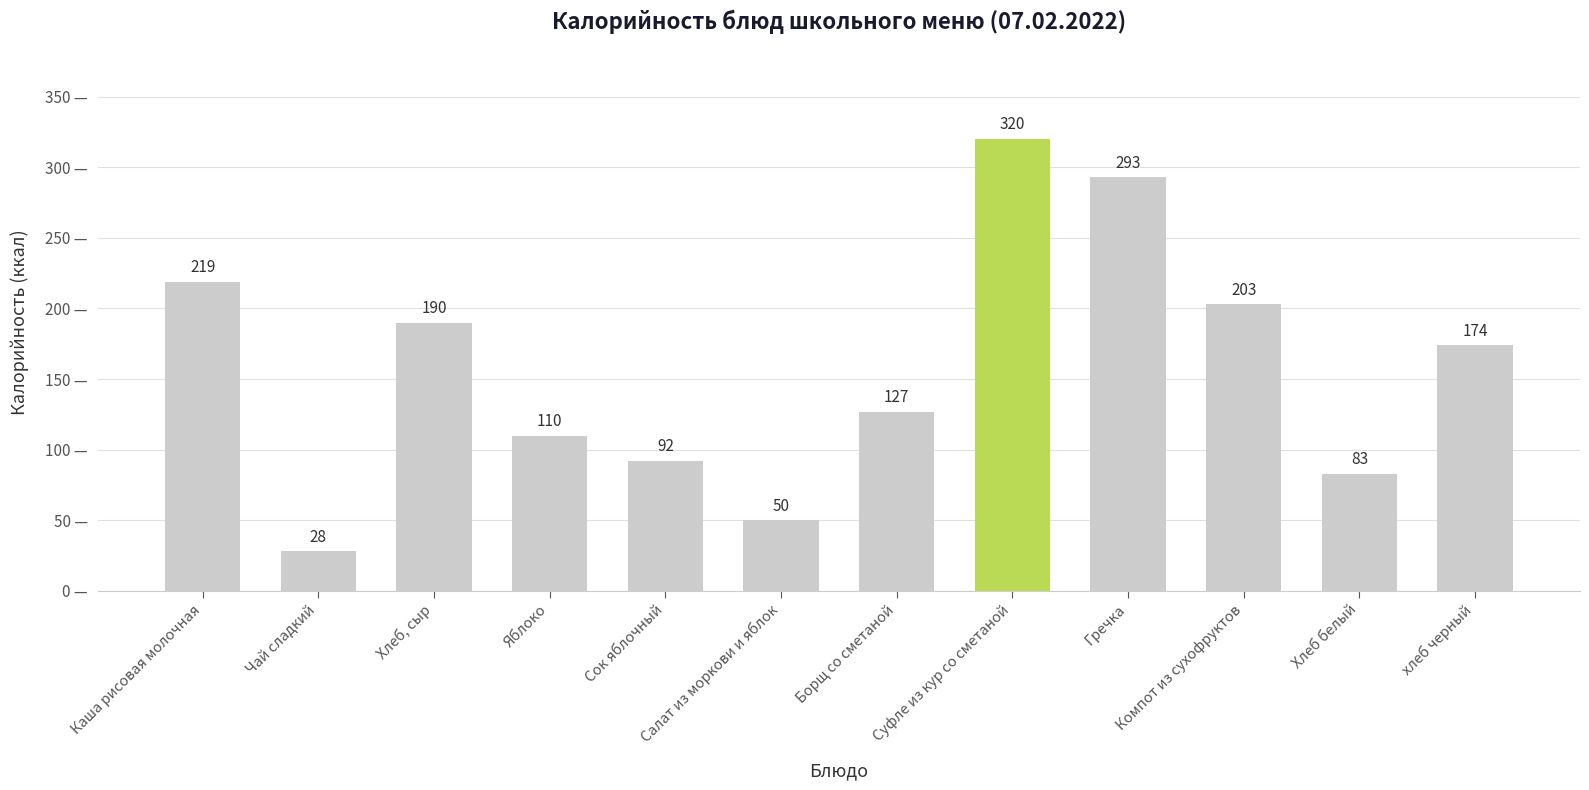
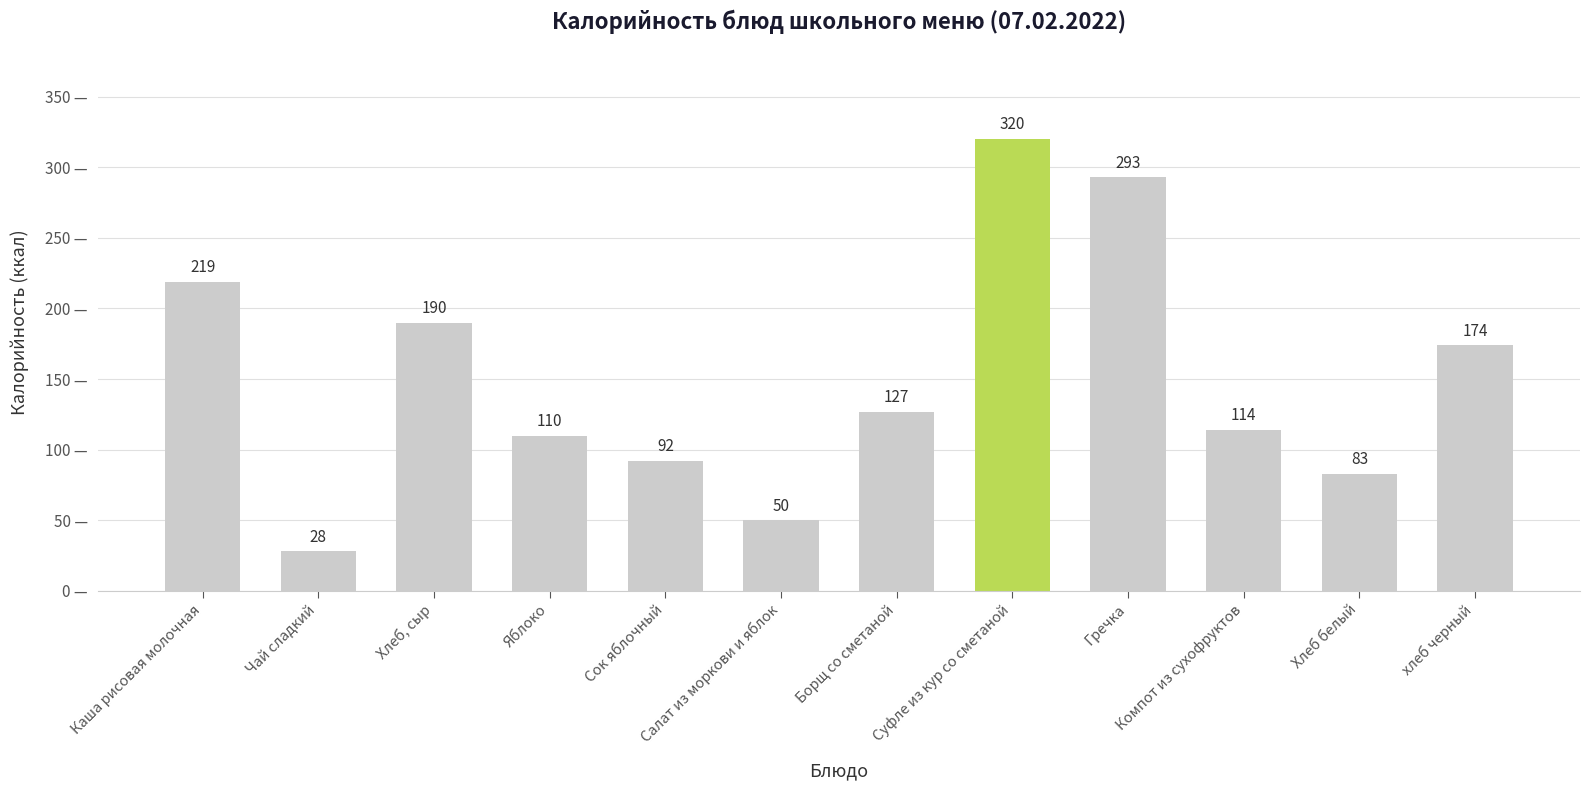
Компот из сухофруктов: 203 -> 114
